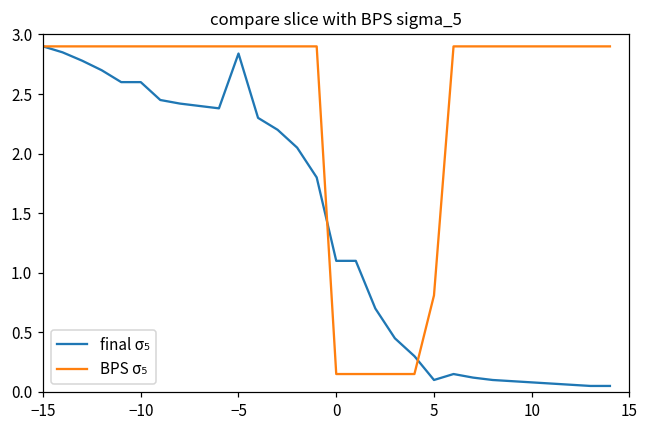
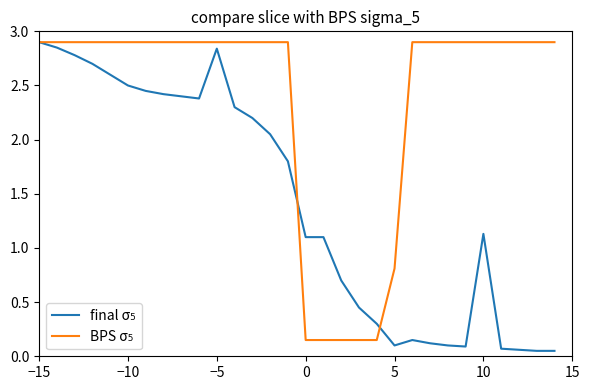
final σ₅, −10: 2.6 -> 2.5
final σ₅, 10: 0.08 -> 1.13
